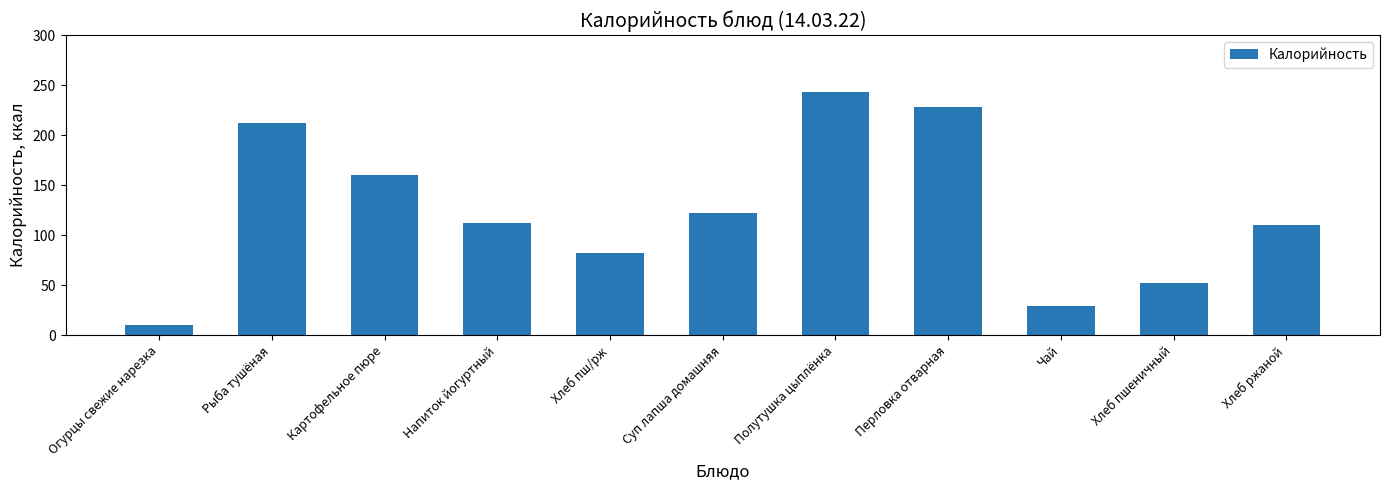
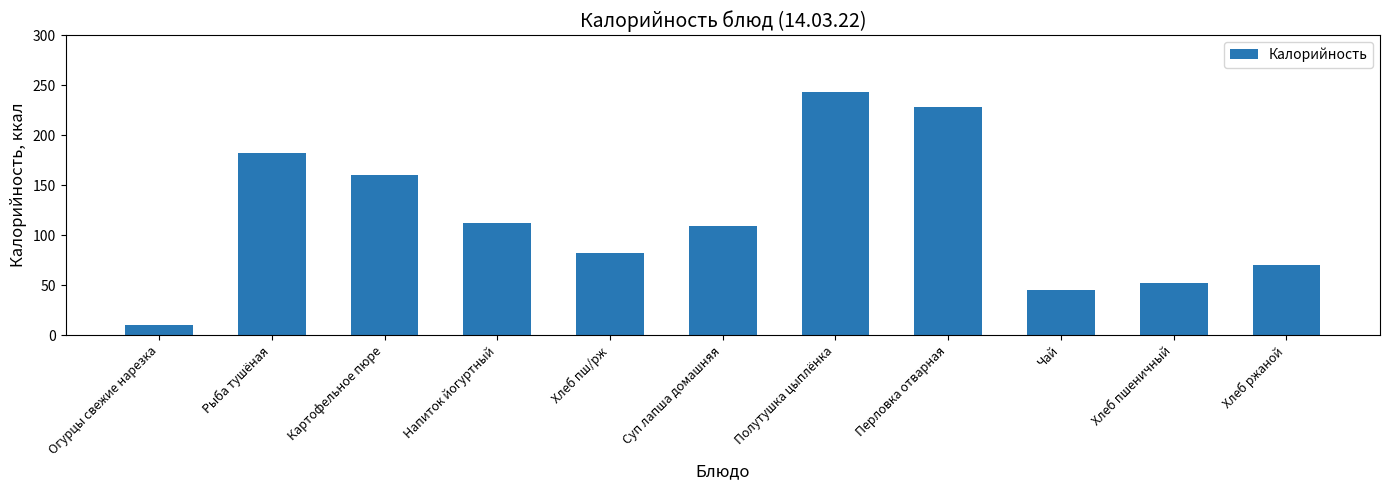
Рыба тушёная: 210 -> 180
Суп лапша домашняя: 120 -> 110
Чай: 30 -> 50
Хлеб ржаной: 110 -> 70
